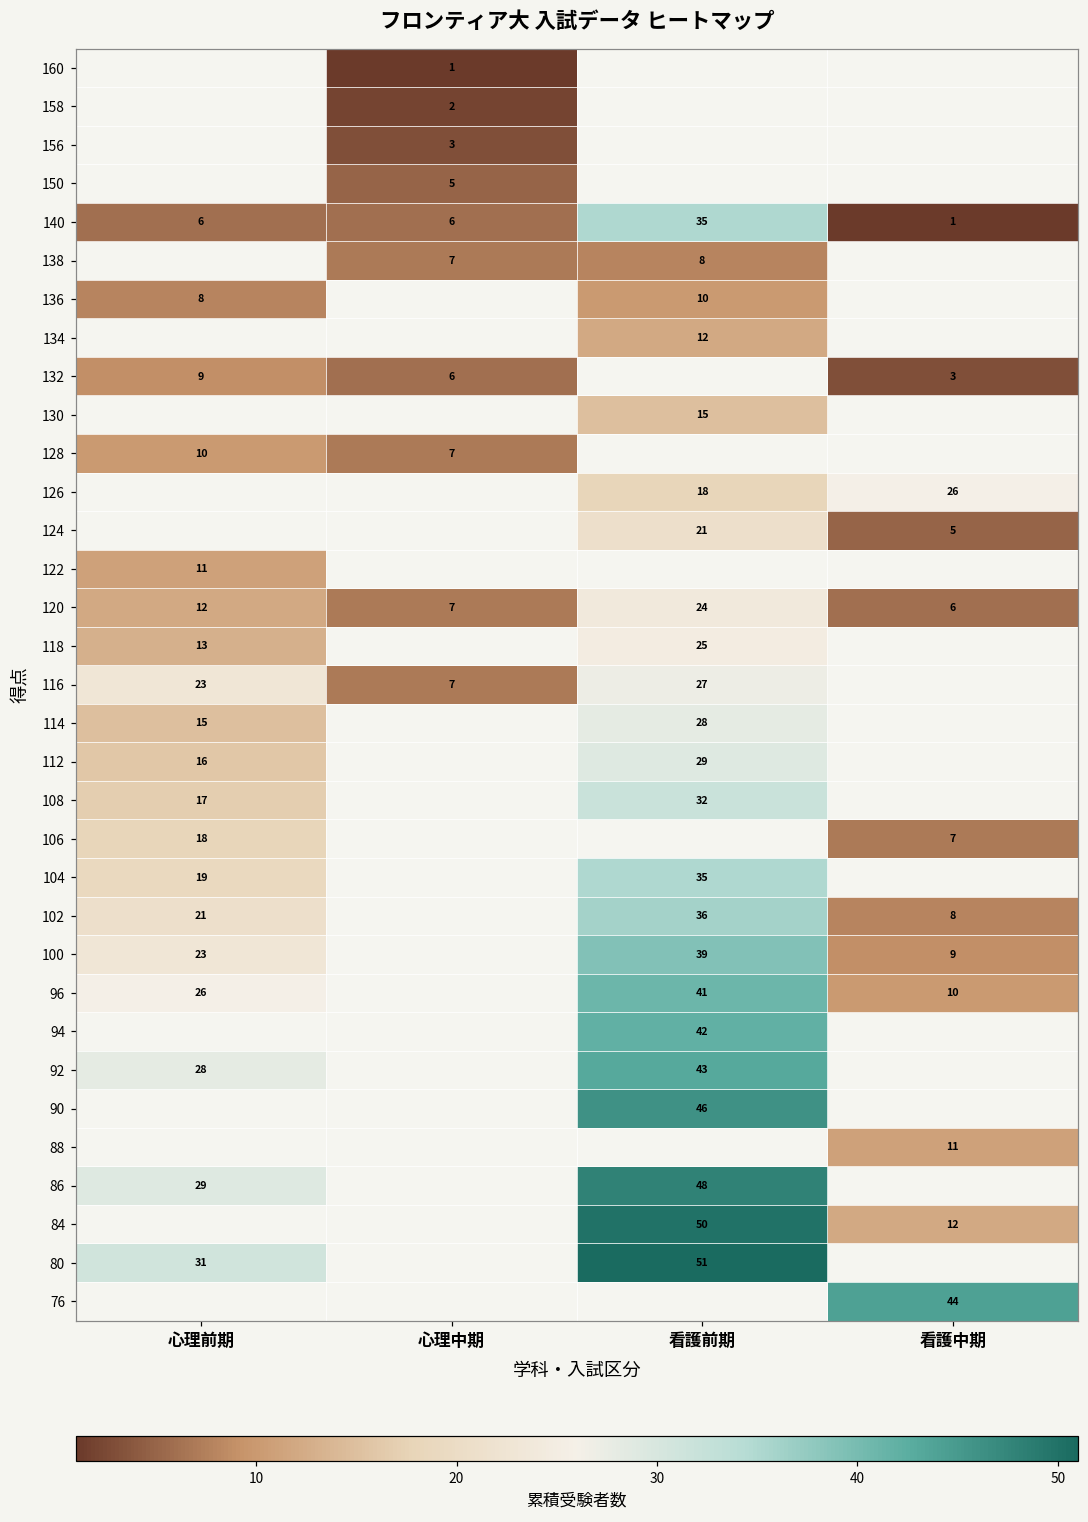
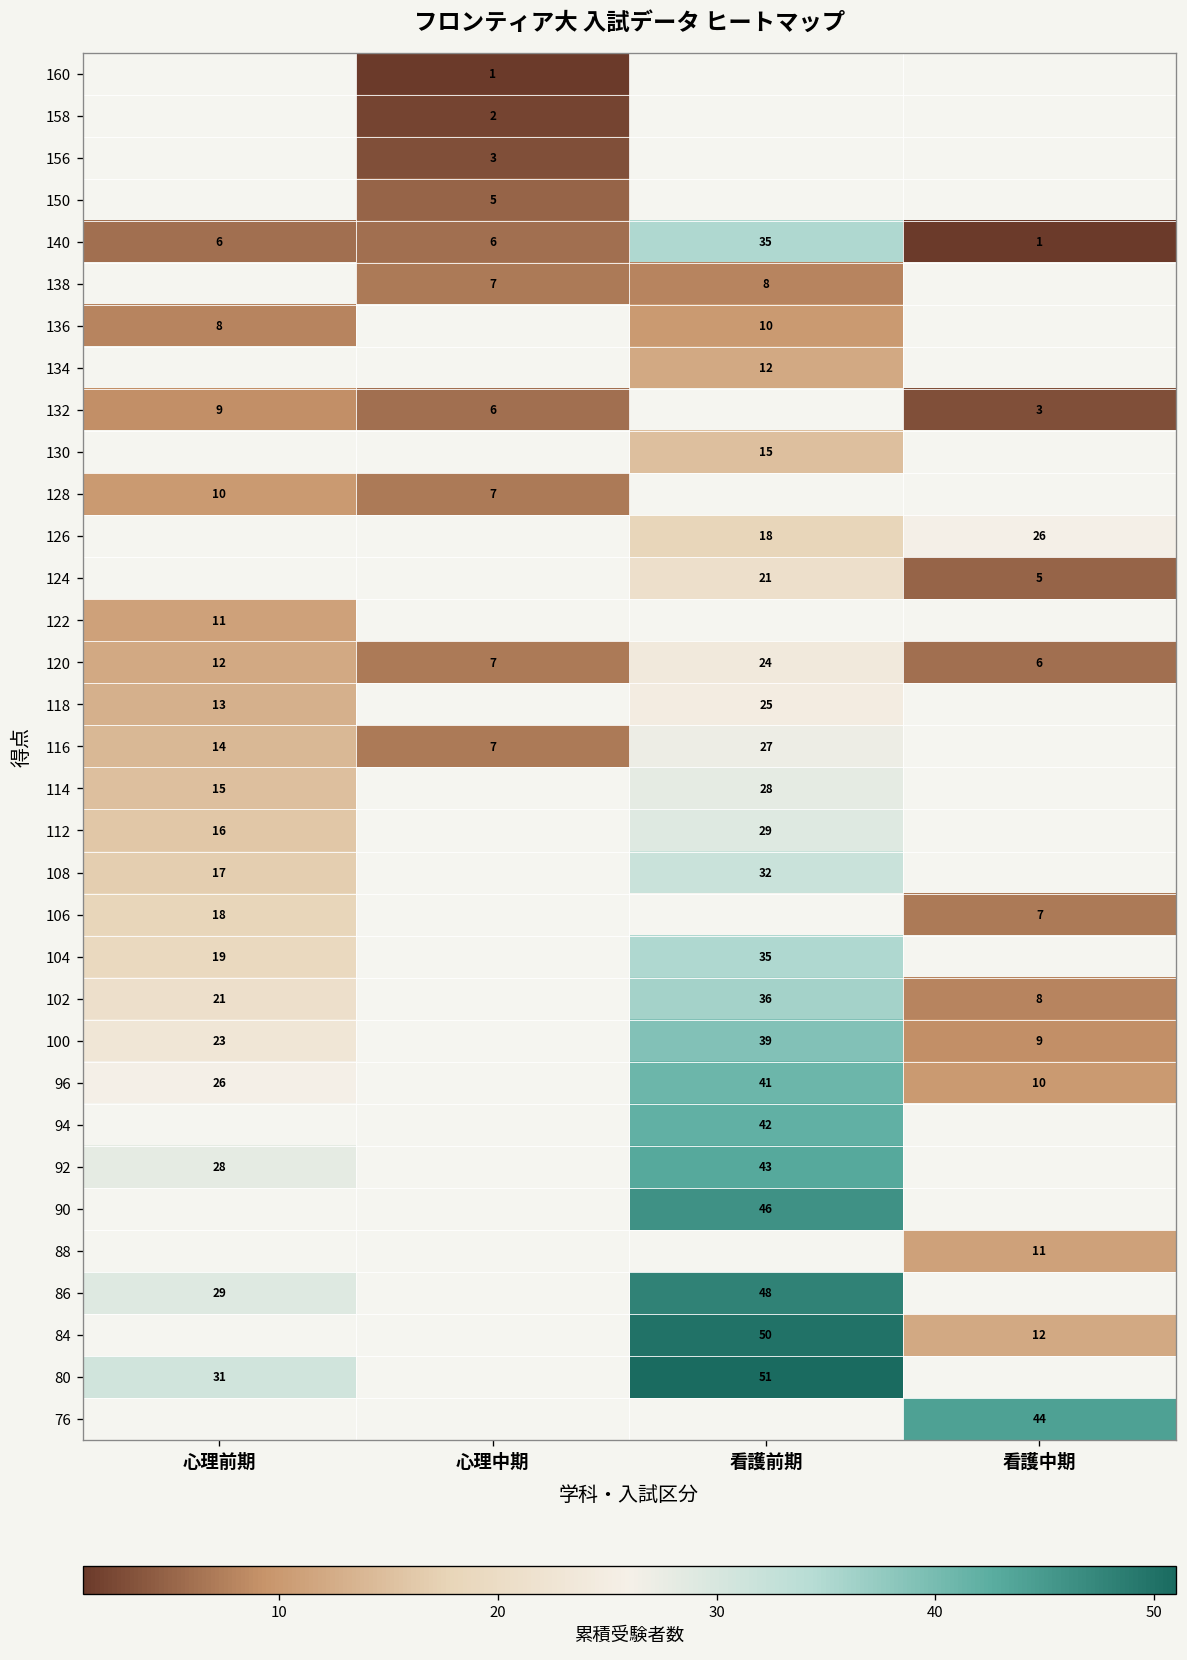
116, 心理前期: 23 -> 14
